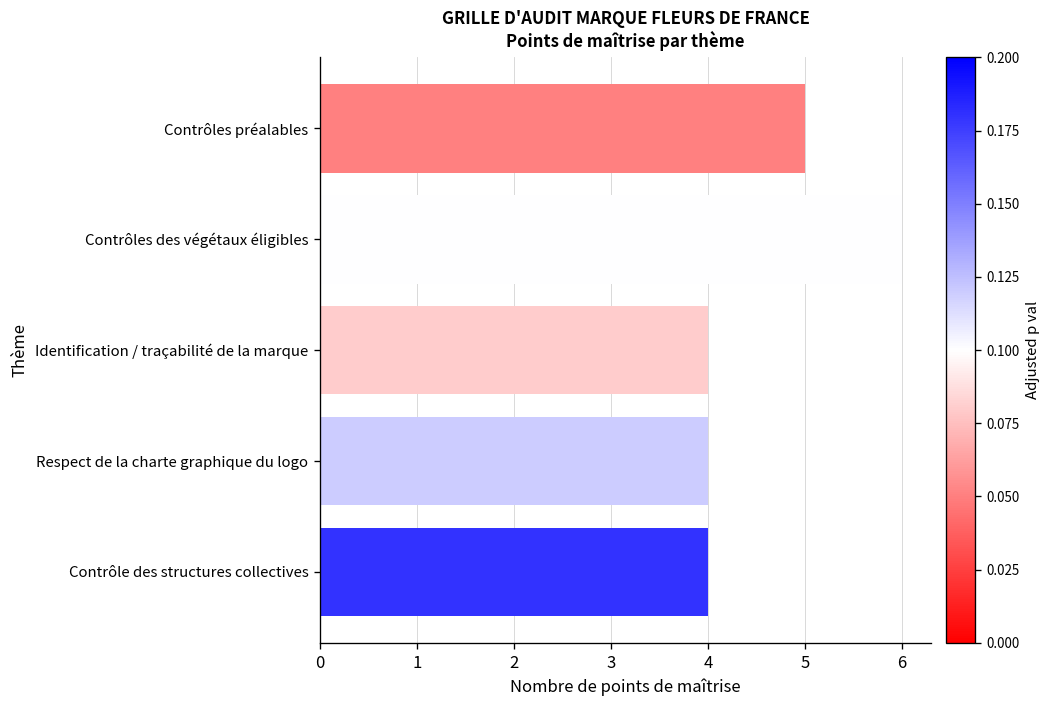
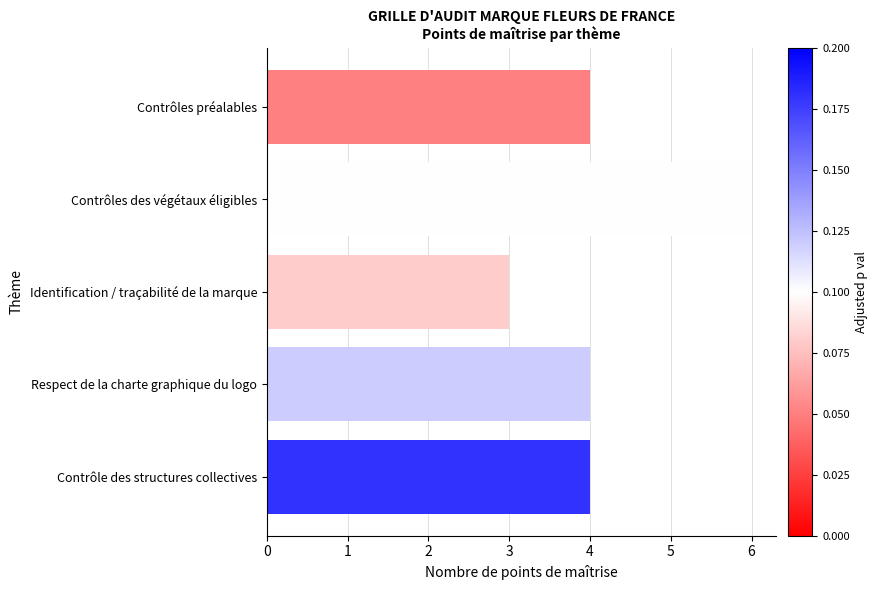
Contrôles préalables: 5 -> 4
Identification / traçabilité de la marque: 4 -> 3
